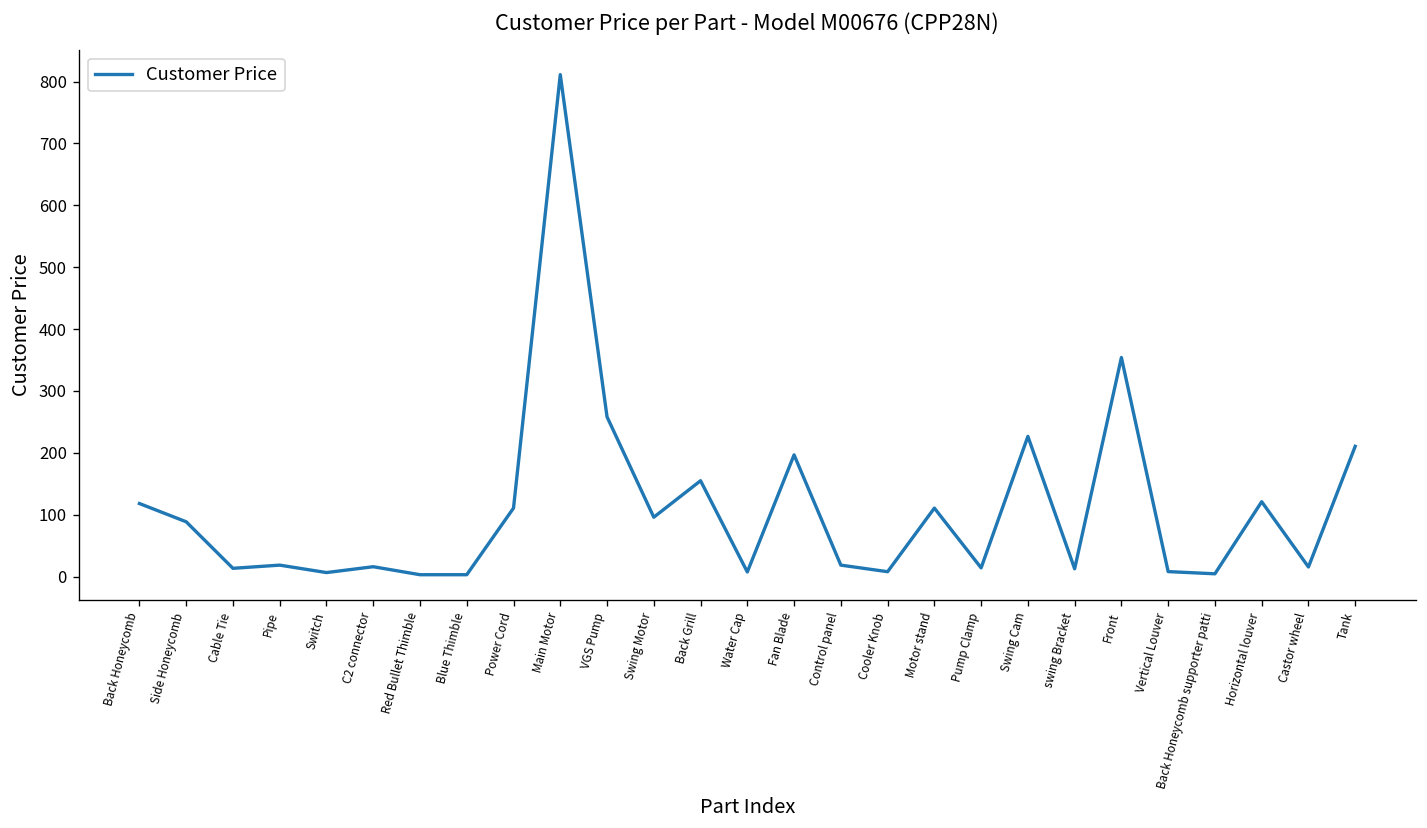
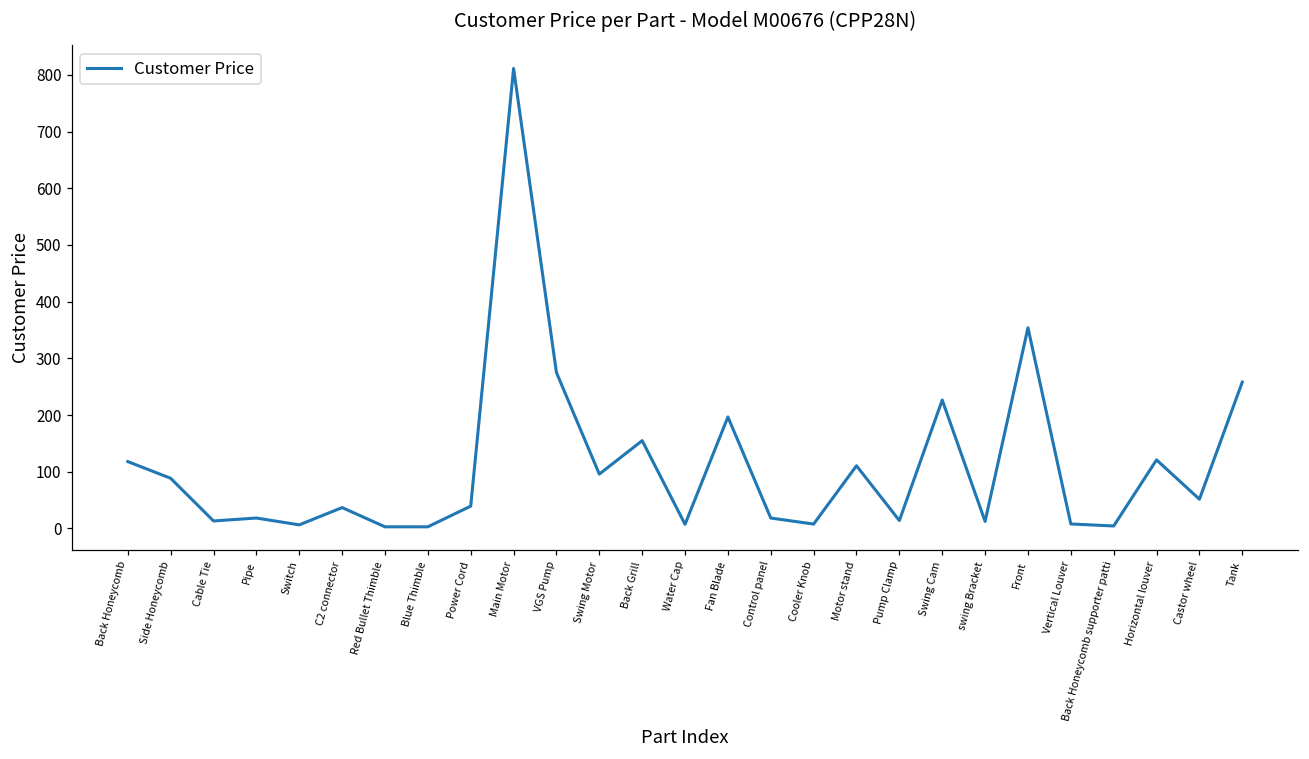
C2 connector: 20 -> 40
Power Cord: 110 -> 40
VGS Pump: 260 -> 270
Castor wheel: 20 -> 50
Tank: 210 -> 260
